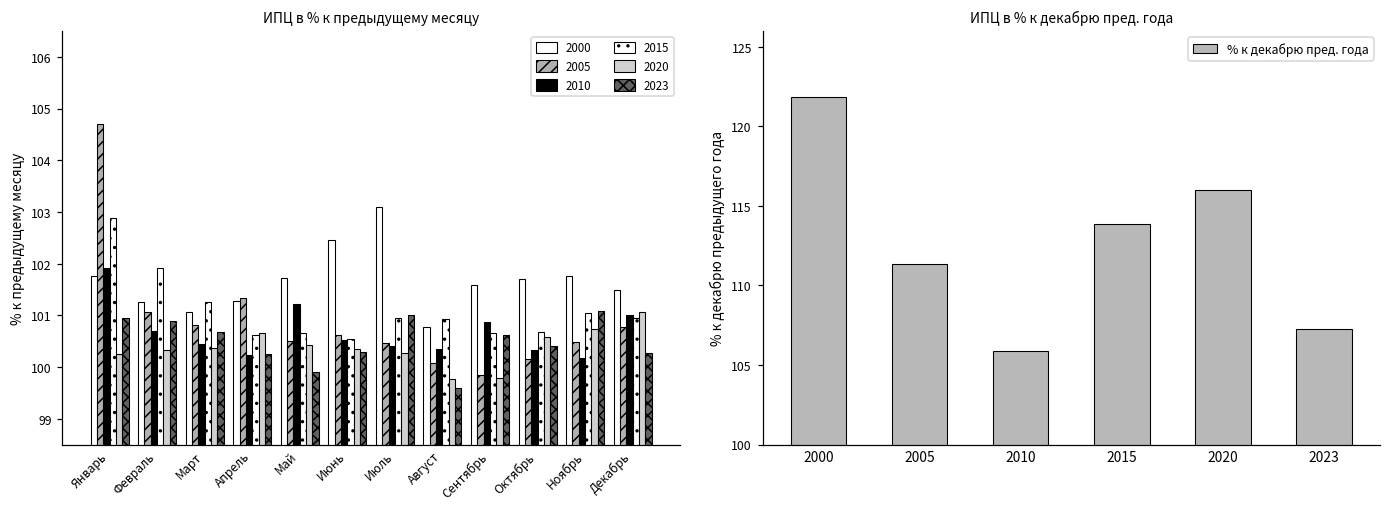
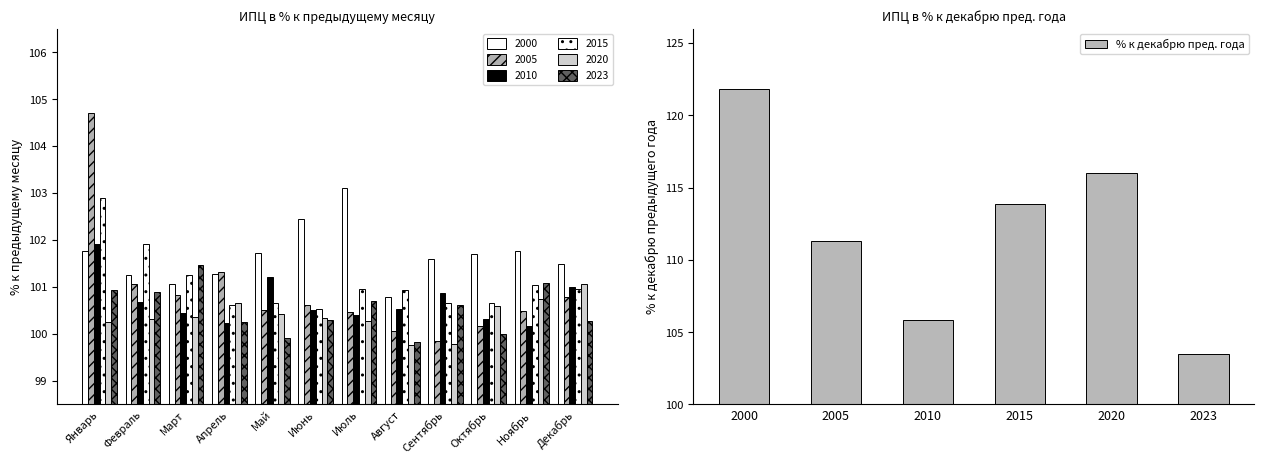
ИПЦ в % к предыдущему месяцу, 2023, Март: 100.7 -> 101.5
ИПЦ в % к предыдущему месяцу, 2023, Июль: 101.0 -> 100.7
ИПЦ в % к предыдущему месяцу, 2010, Август: 100.3 -> 100.5
ИПЦ в % к предыдущему месяцу, 2023, Август: 99.6 -> 99.8
ИПЦ в % к предыдущему месяцу, 2023, Октябрь: 100.4 -> 100.0
ИПЦ в % к декабрю пред. года, 2023: 107.3 -> 103.5
